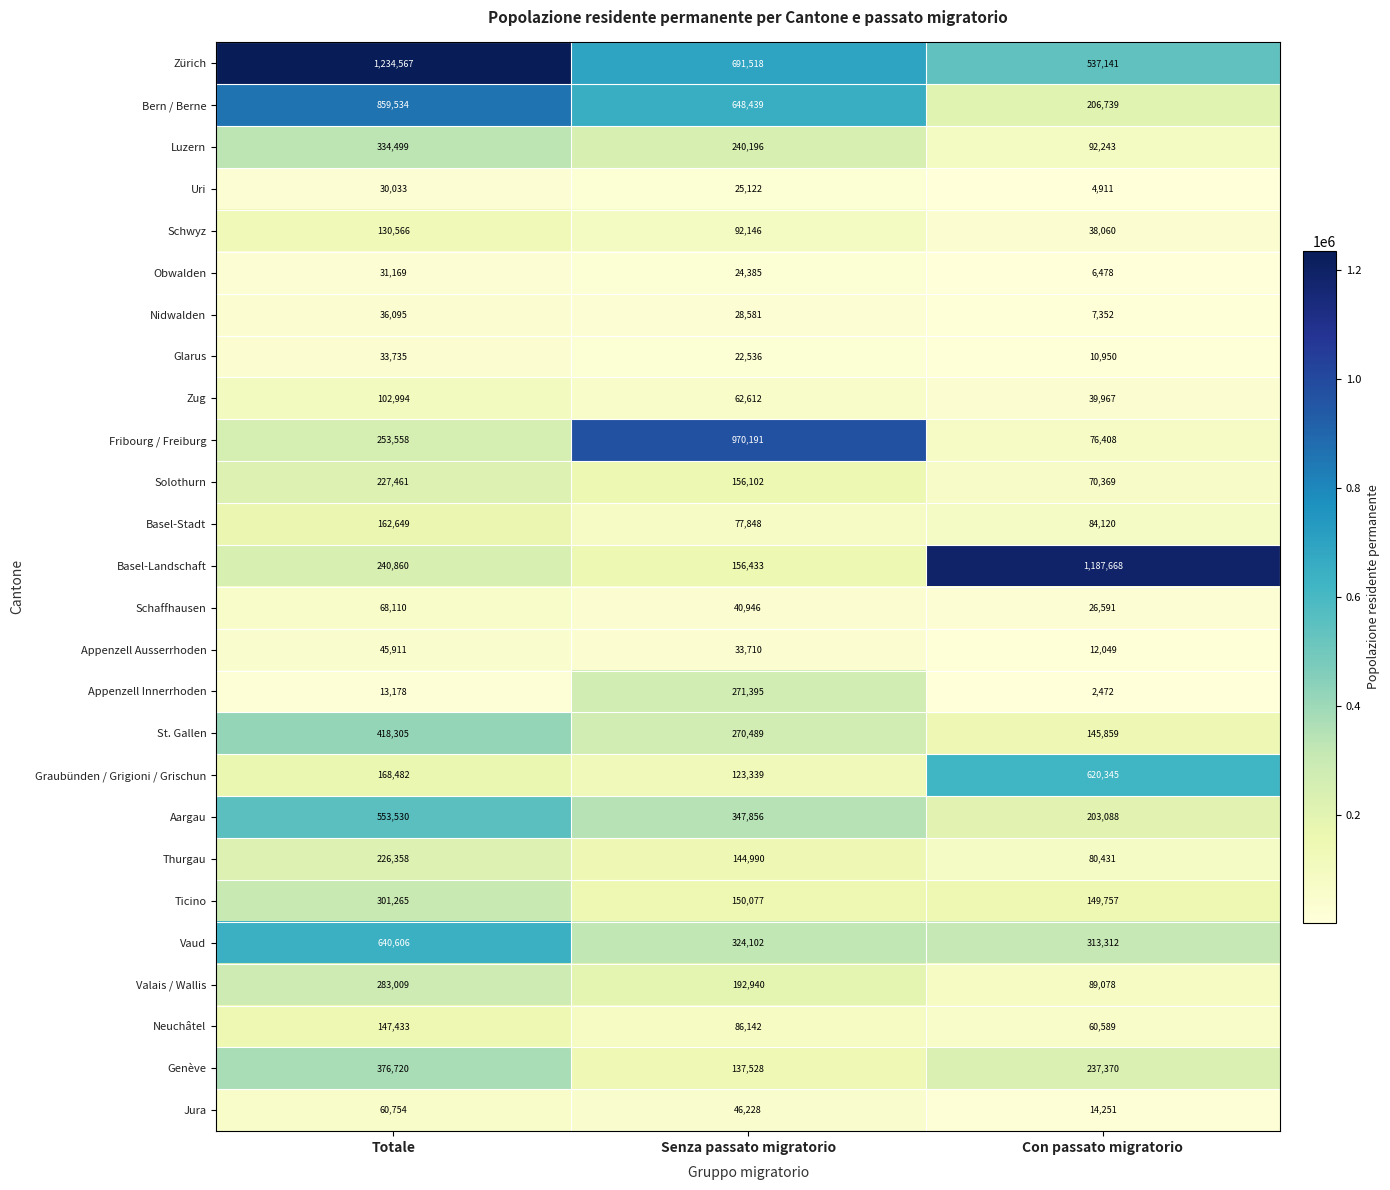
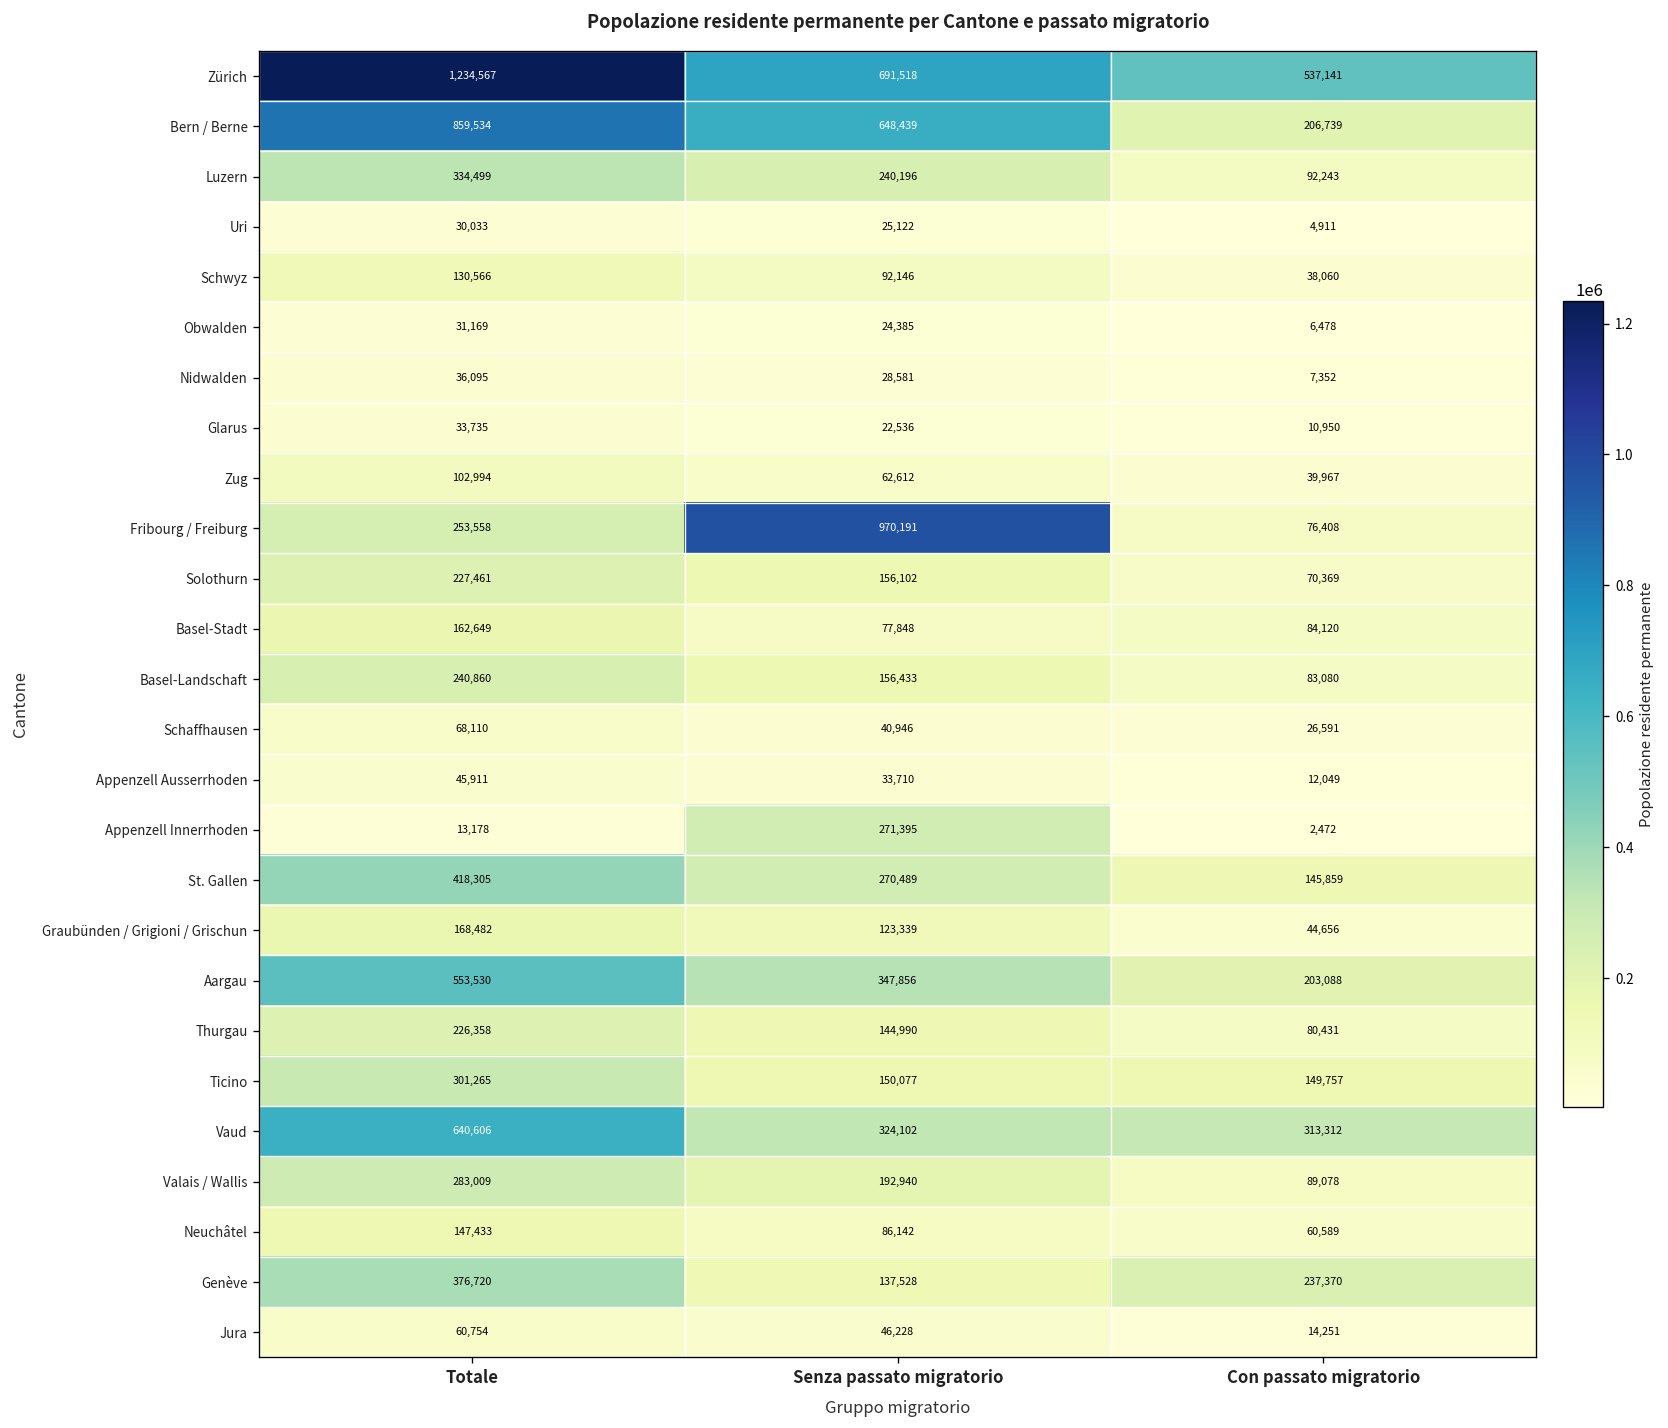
Basel-Landschaft, Con passato migratorio: 1,187,668 -> 83,080
Graubünden / Grigioni / Grischun, Con passato migratorio: 620,345 -> 44,656
